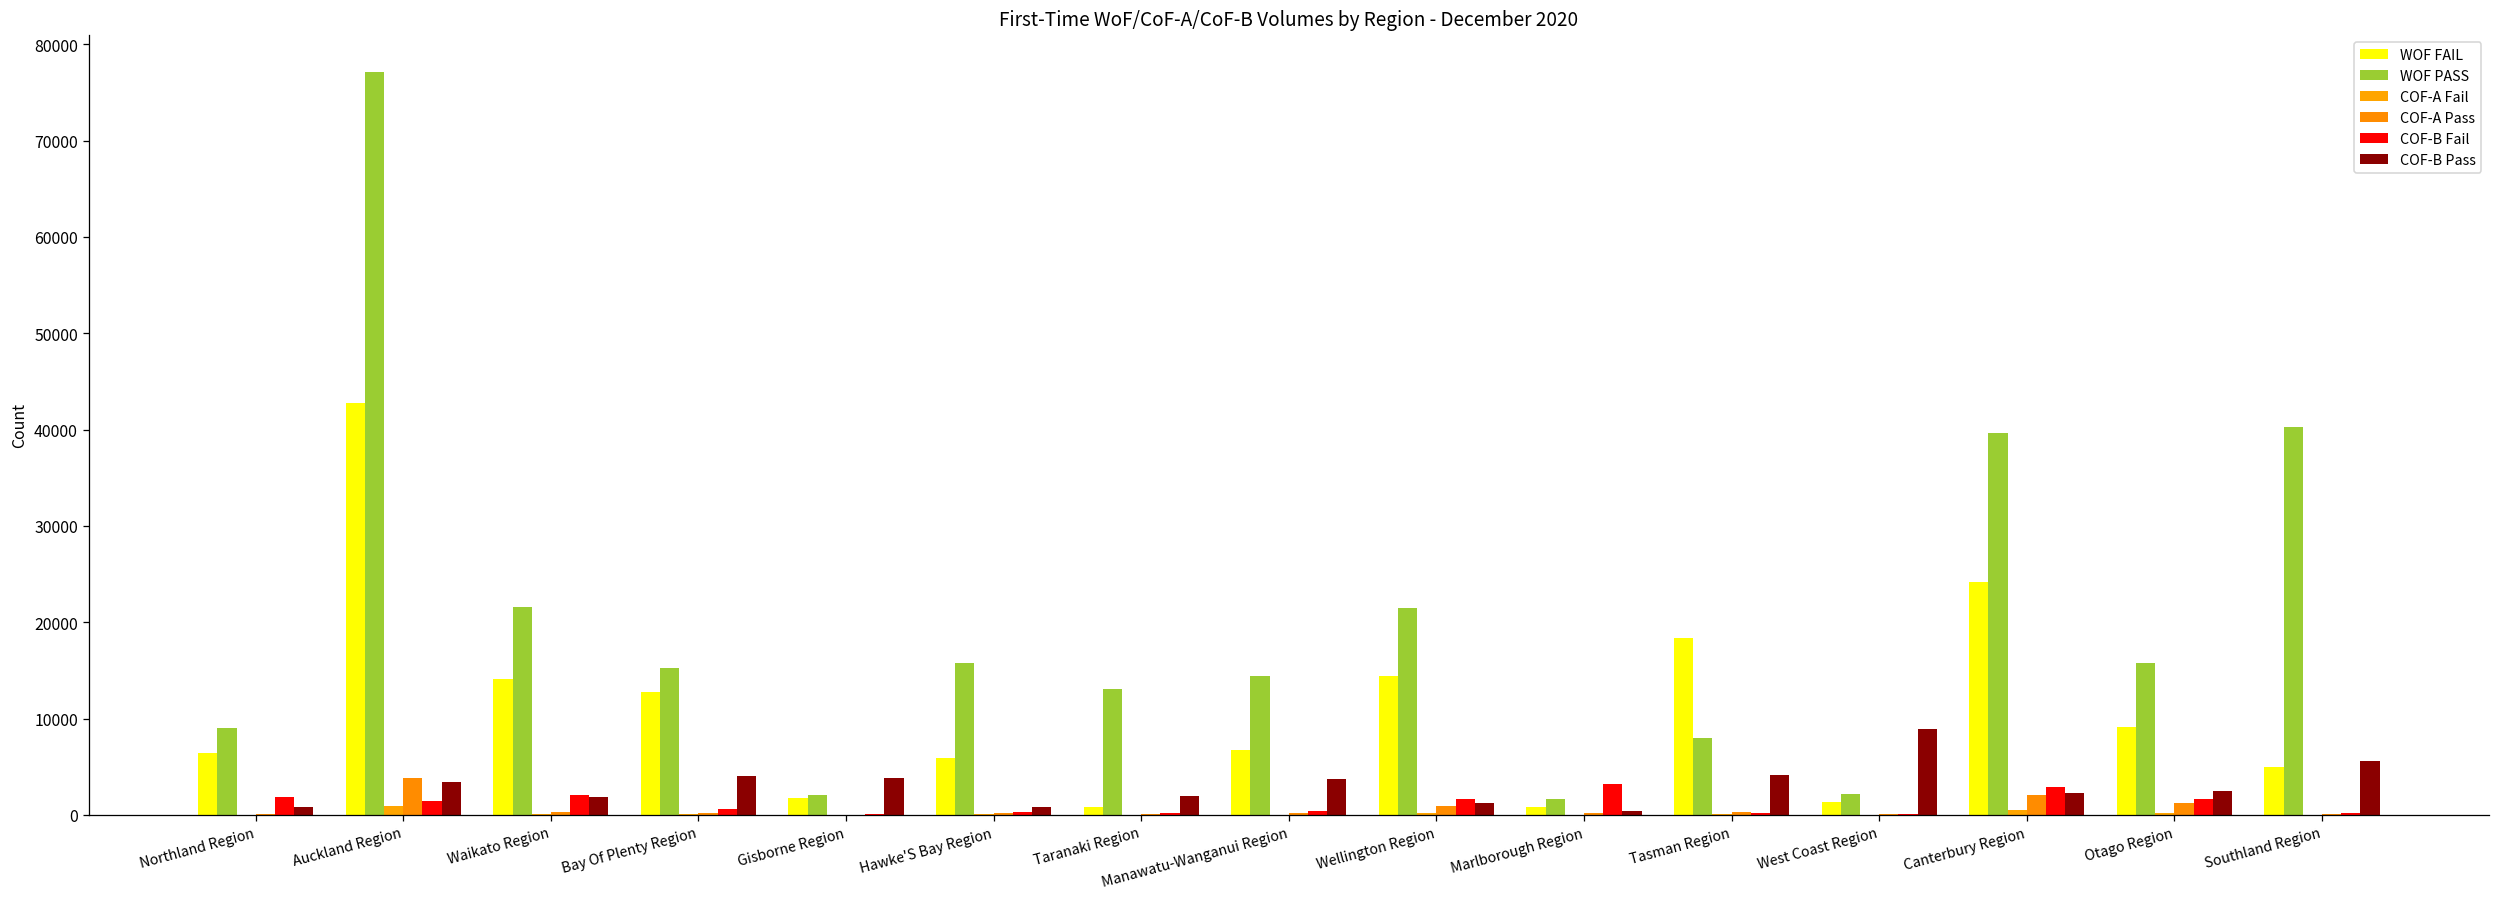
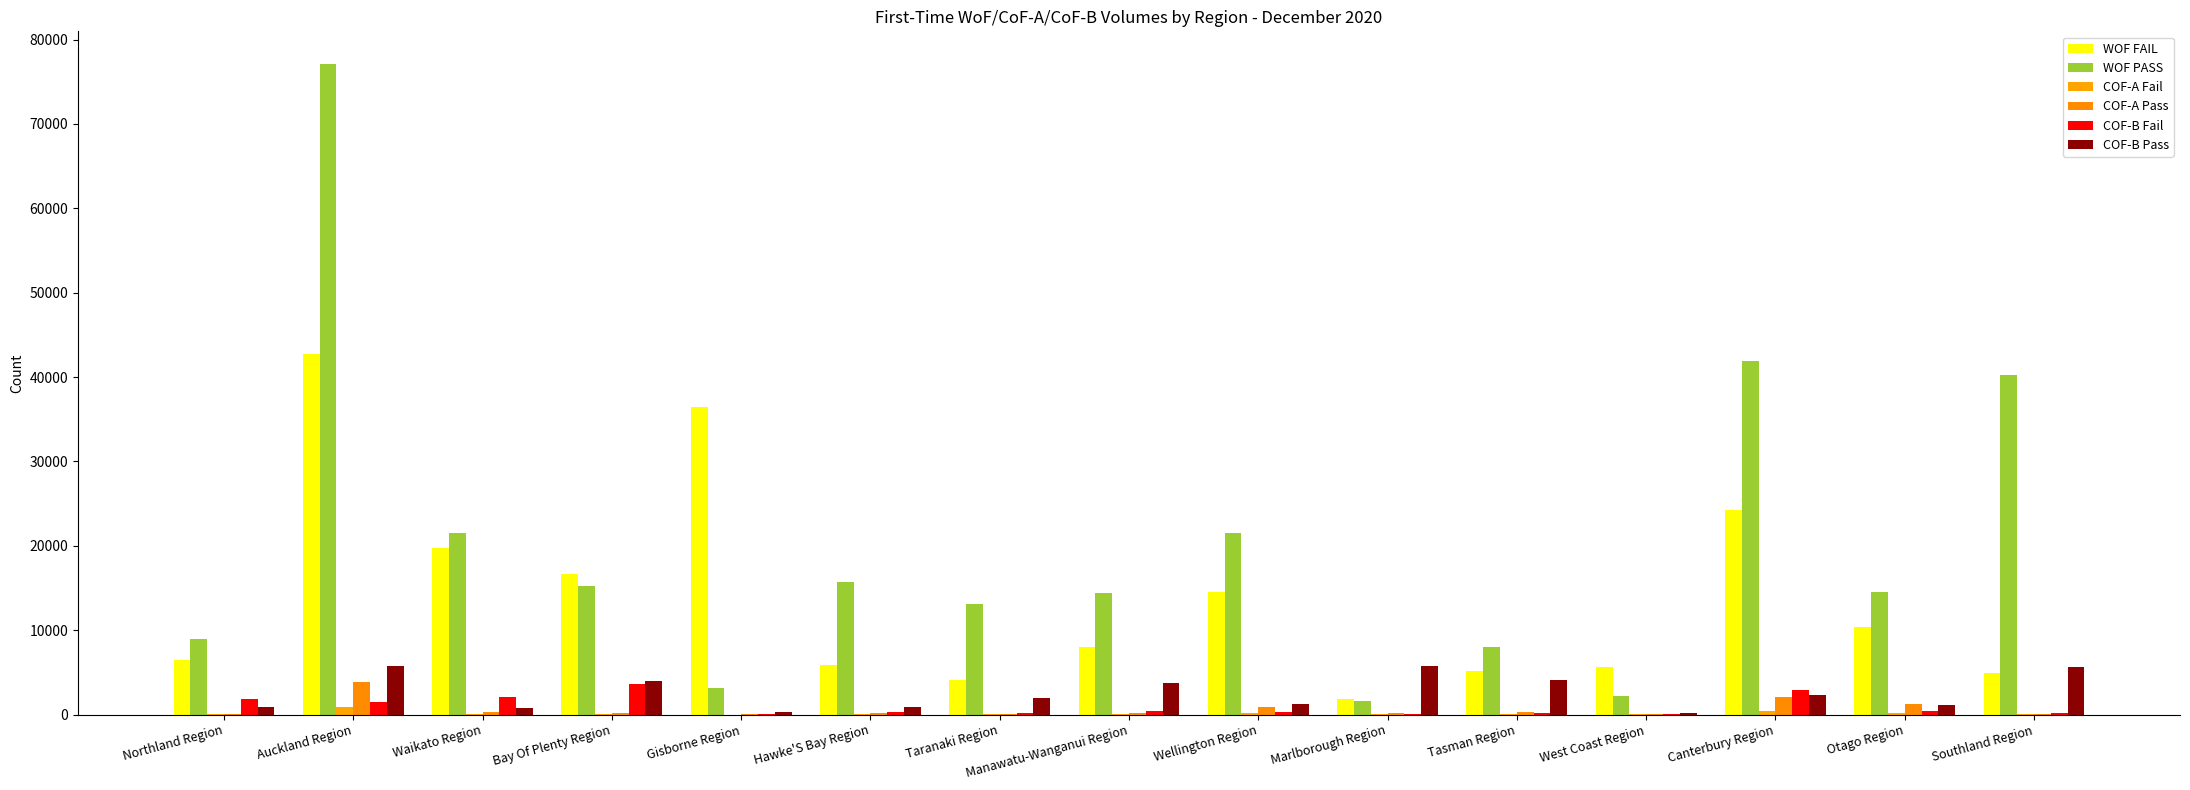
COF-B Pass, Auckland Region: 3000 -> 6000
WOF FAIL, Waikato Region: 14000 -> 20000
COF-B Pass, Waikato Region: 2000 -> 1000
WOF FAIL, Bay Of Plenty Region: 13000 -> 17000
COF-B Fail, Bay Of Plenty Region: 1000 -> 4000
WOF FAIL, Gisborne Region: 2000 -> 36000
WOF PASS, Gisborne Region: 2000 -> 3000
COF-B Pass, Gisborne Region: 4000 -> 0
WOF FAIL, Taranaki Region: 1000 -> 4000
WOF FAIL, Manawatu-Wanganui Region: 7000 -> 8000
COF-B Fail, Wellington Region: 2000 -> 0
WOF FAIL, Marlborough Region: 1000 -> 2000
COF-B Fail, Marlborough Region: 3000 -> 0
COF-B Pass, Marlborough Region: 0 -> 6000
WOF FAIL, Tasman Region: 18000 -> 5000
WOF FAIL, West Coast Region: 1000 -> 6000
COF-B Pass, West Coast Region: 9000 -> 0
WOF PASS, Canterbury Region: 40000 -> 42000
WOF FAIL, Otago Region: 9000 -> 10000
WOF PASS, Otago Region: 16000 -> 15000
COF-B Fail, Otago Region: 2000 -> 0
COF-B Pass, Otago Region: 2000 -> 1000
